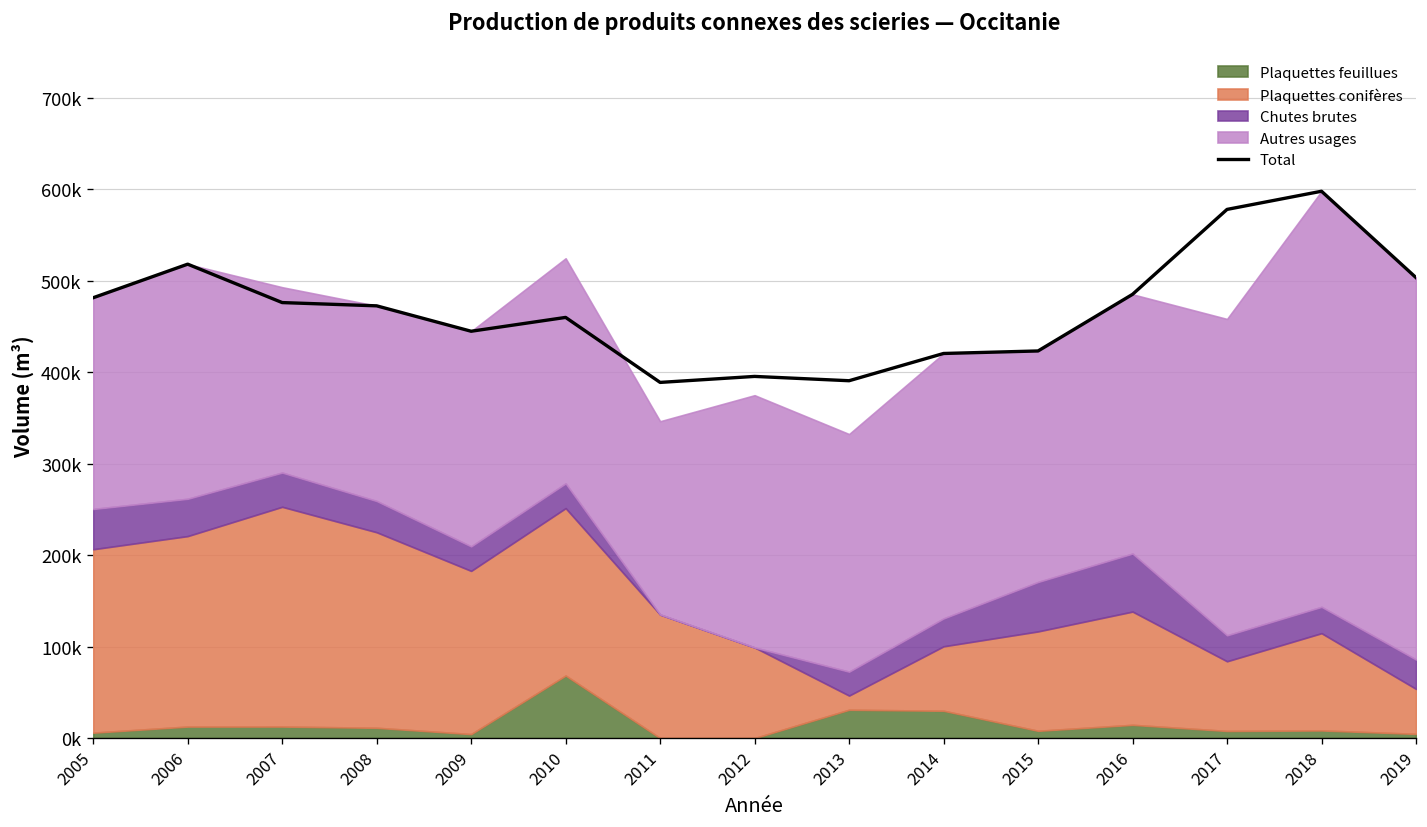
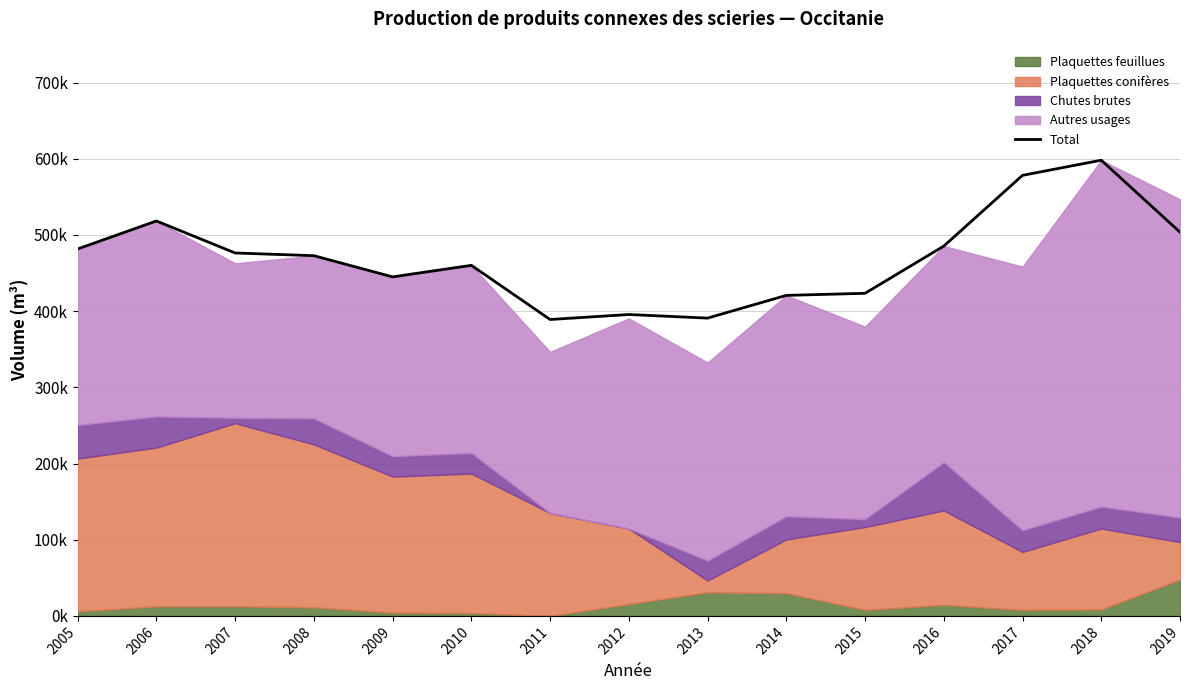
Chutes brutes, 2007: 40000 -> 10000
Plaquettes feuillues, 2010: 70000 -> 0
Plaquettes feuillues, 2012: 0 -> 20000
Chutes brutes, 2015: 50000 -> 10000
Plaquettes feuillues, 2019: 0 -> 50000
